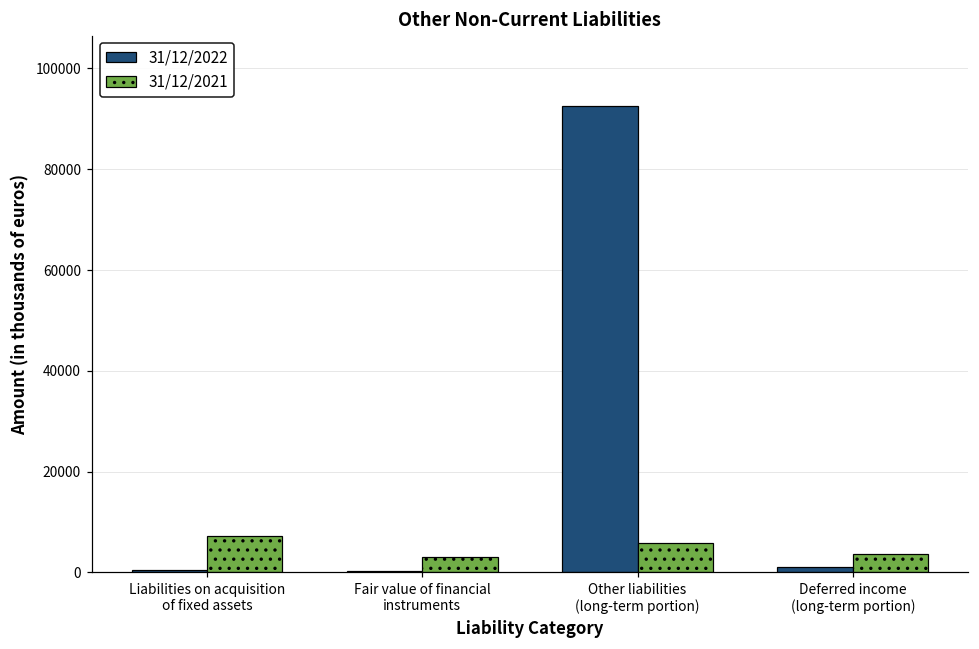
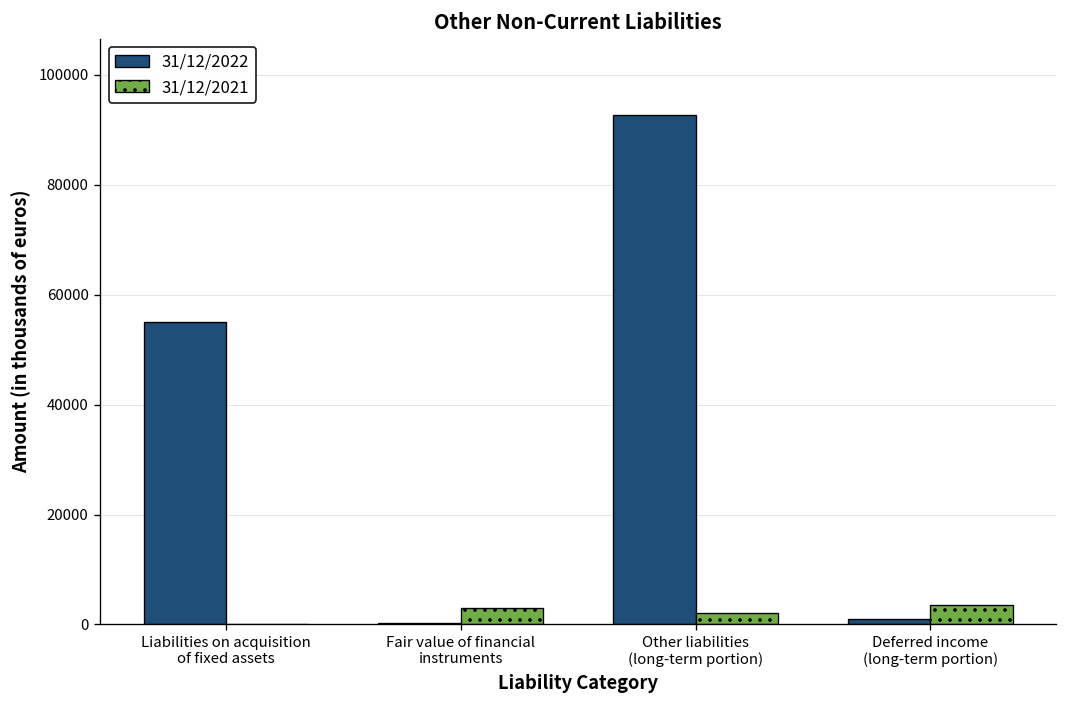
31/12/2022, Liabilities on acquisition of fixed assets: 1000 -> 55000
31/12/2021, Liabilities on acquisition of fixed assets: 7000 -> 0
31/12/2021, Other liabilities (long-term portion): 6000 -> 2000
